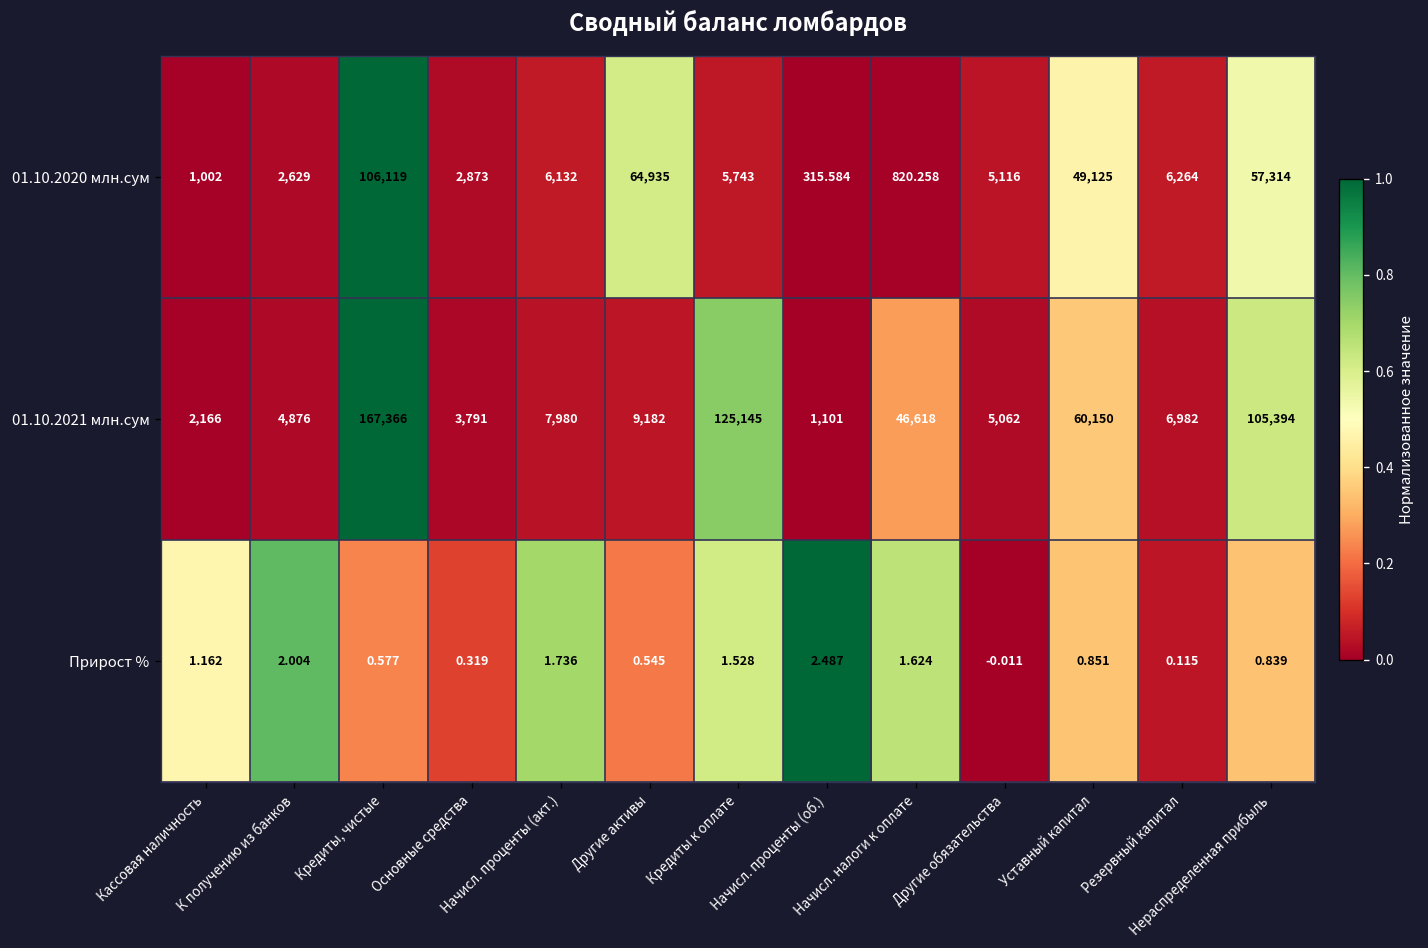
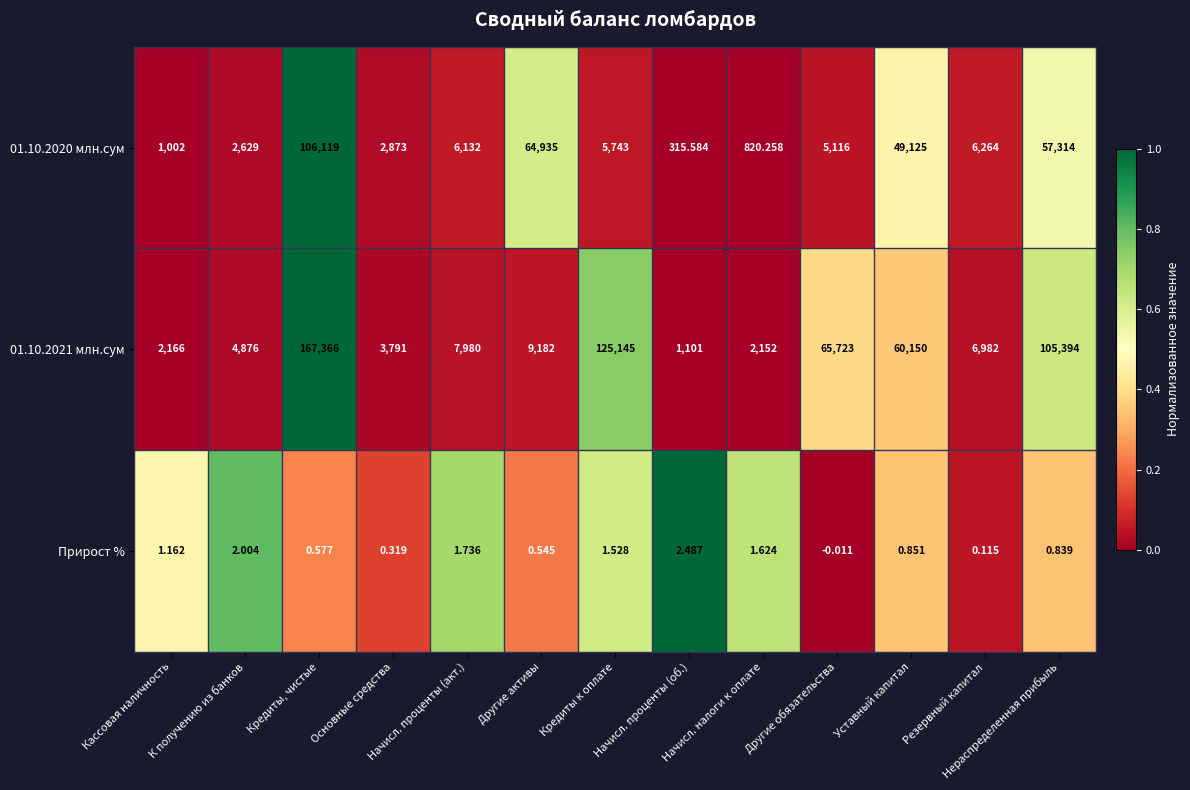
01.10.2021 млн.сум, Начисл. налоги к оплате: 46,618 -> 2,152
01.10.2021 млн.сум, Другие обязательства: 5,062 -> 65,723
